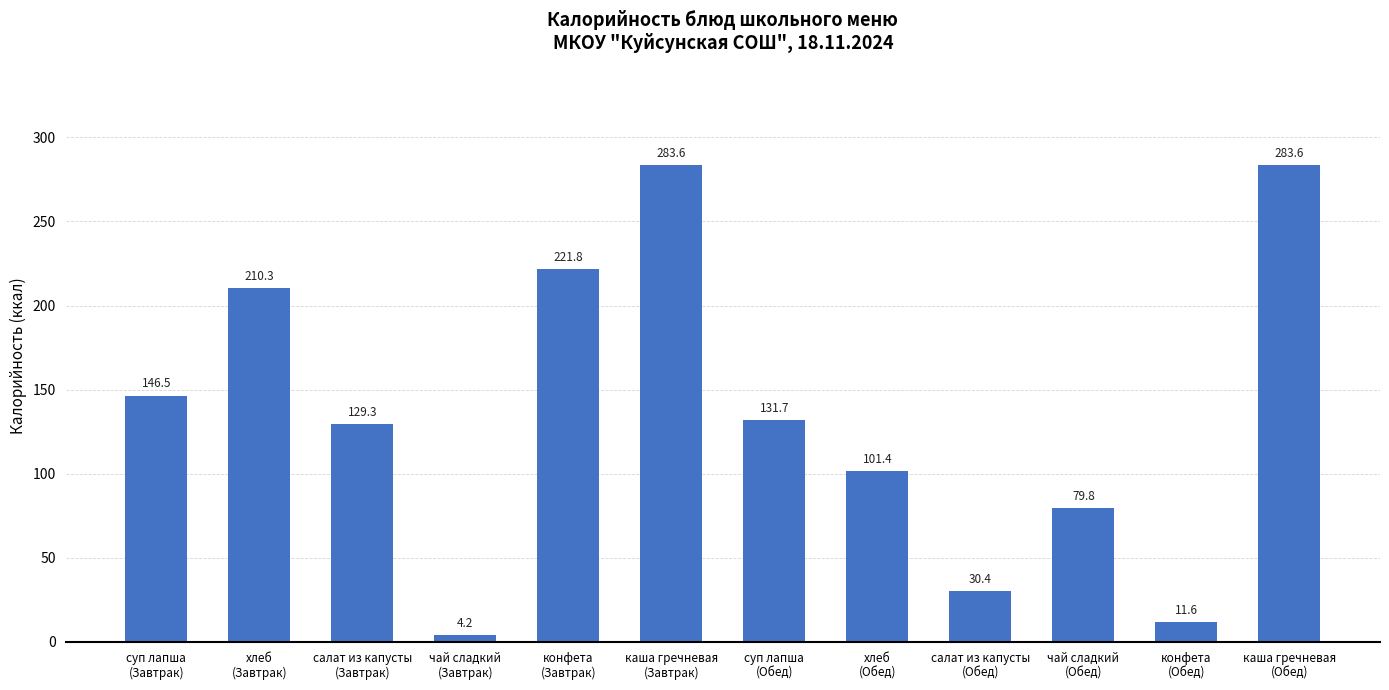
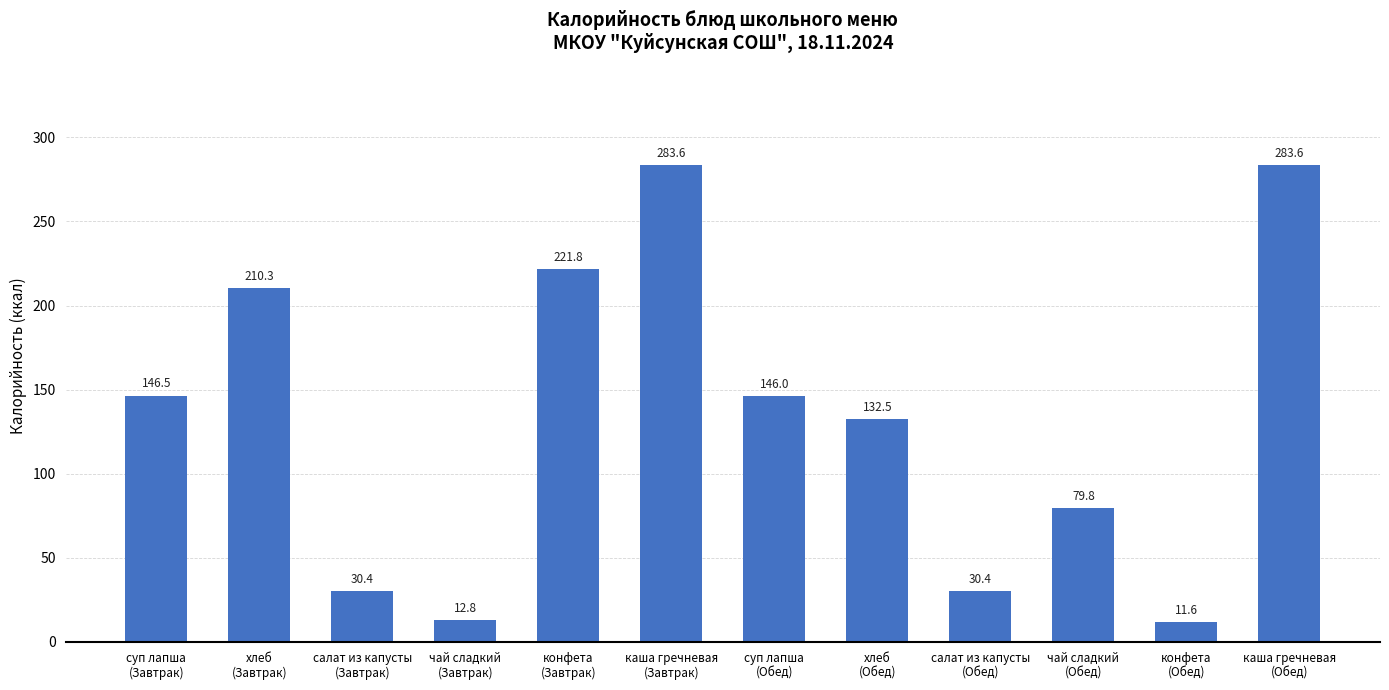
салат из капусты (Завтрак): 129.3 -> 30.4
чай сладкий (Завтрак): 4.2 -> 12.8
суп лапша (Обед): 131.7 -> 146.0
хлеб (Обед): 101.4 -> 132.5
